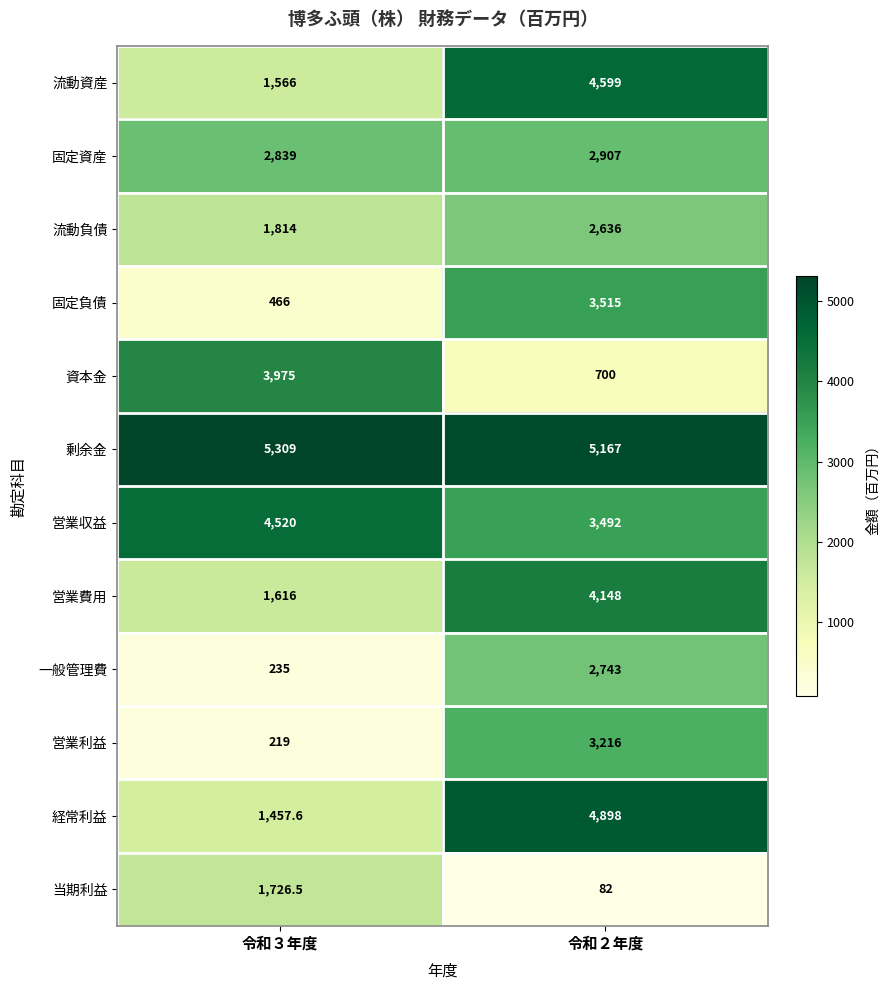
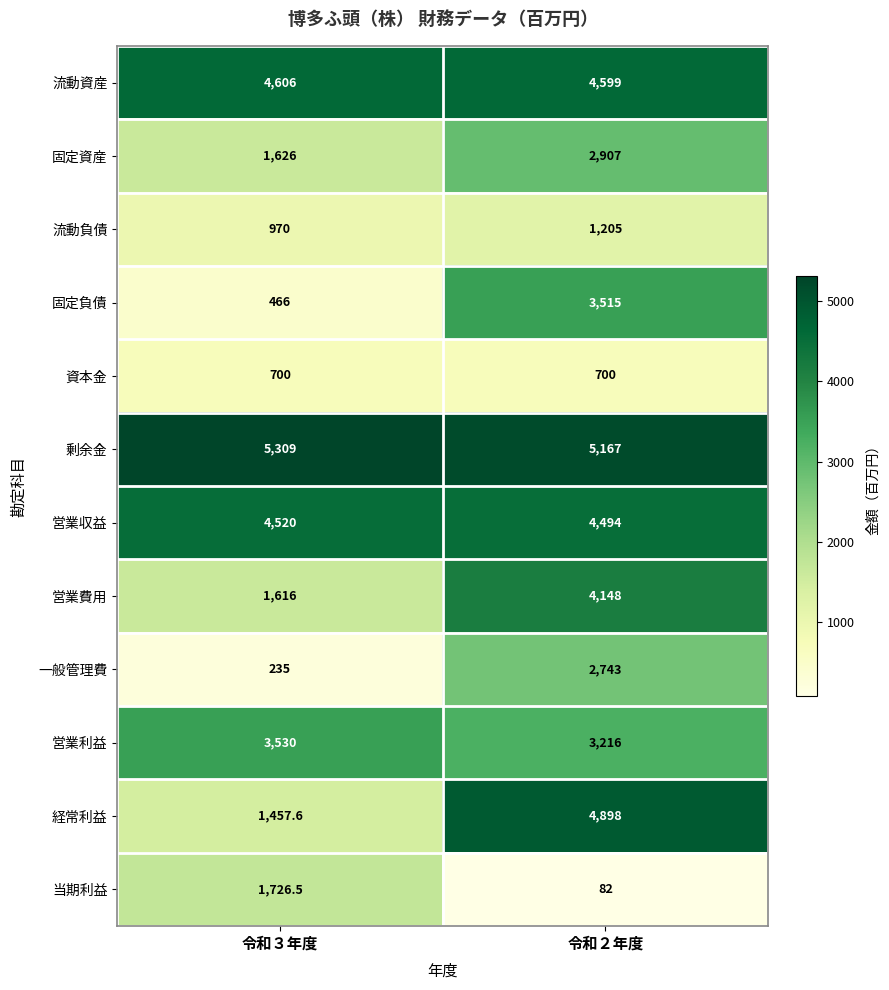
流動資産, 令和３年度: 1,566 -> 4,606
固定資産, 令和３年度: 2,839 -> 1,626
流動負債, 令和３年度: 1,814 -> 970
流動負債, 令和２年度: 2,636 -> 1,205
資本金, 令和３年度: 3,975 -> 700
営業収益, 令和２年度: 3,492 -> 4,494
営業利益, 令和３年度: 219 -> 3,530
